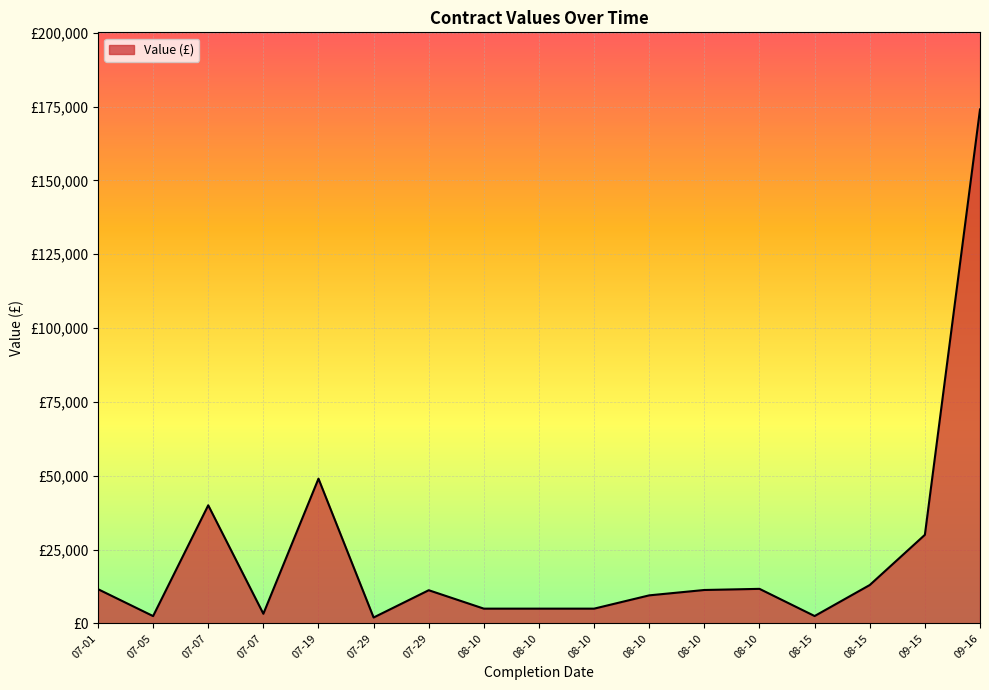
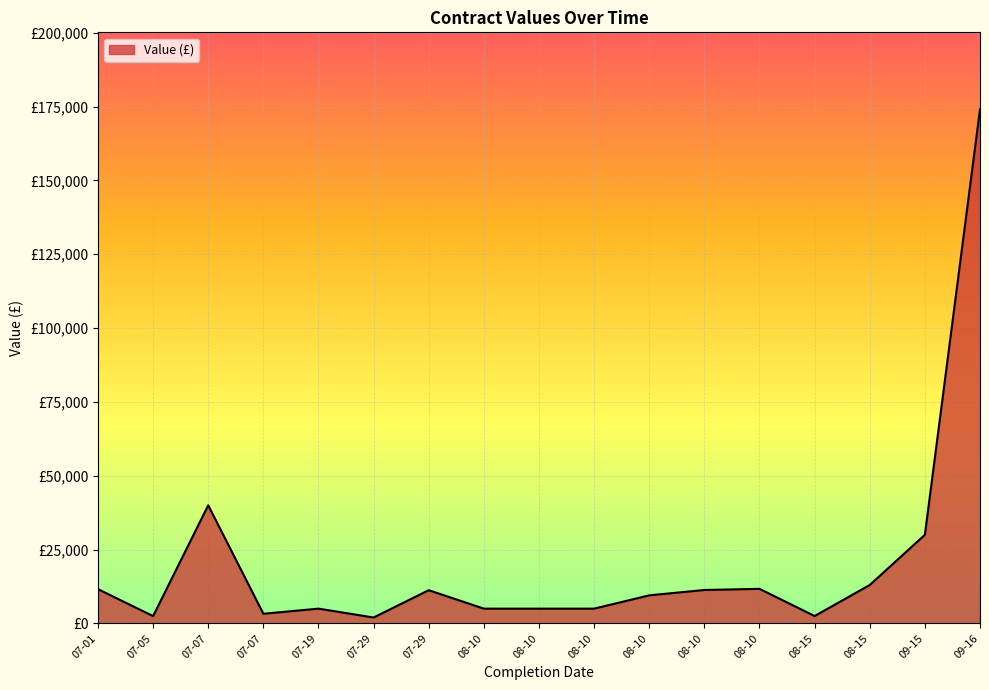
07-19: £49,000 -> £5,000
